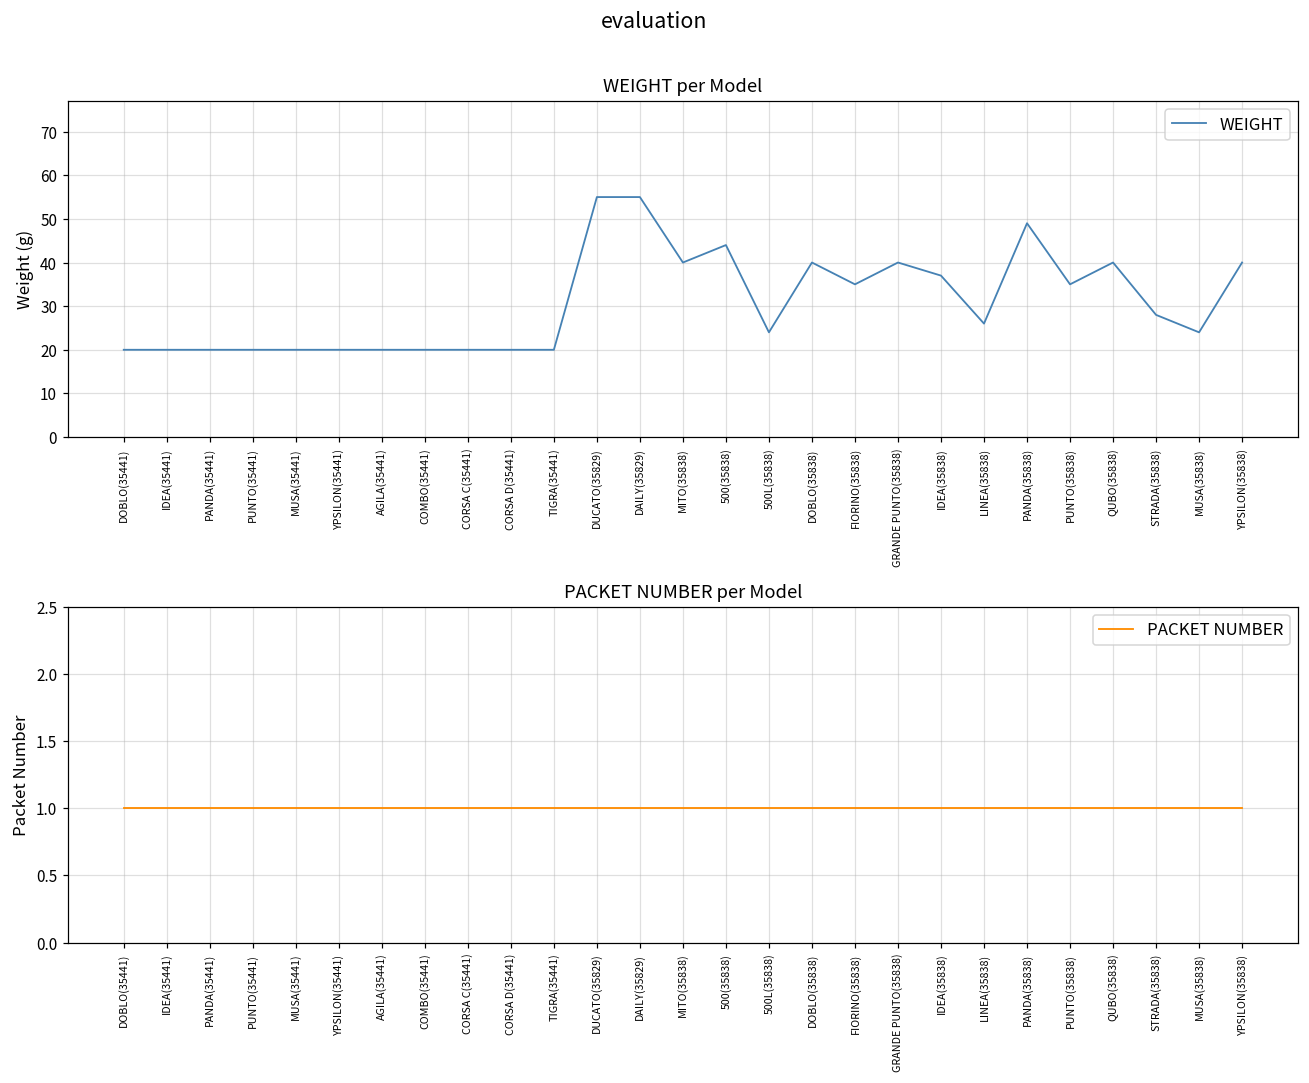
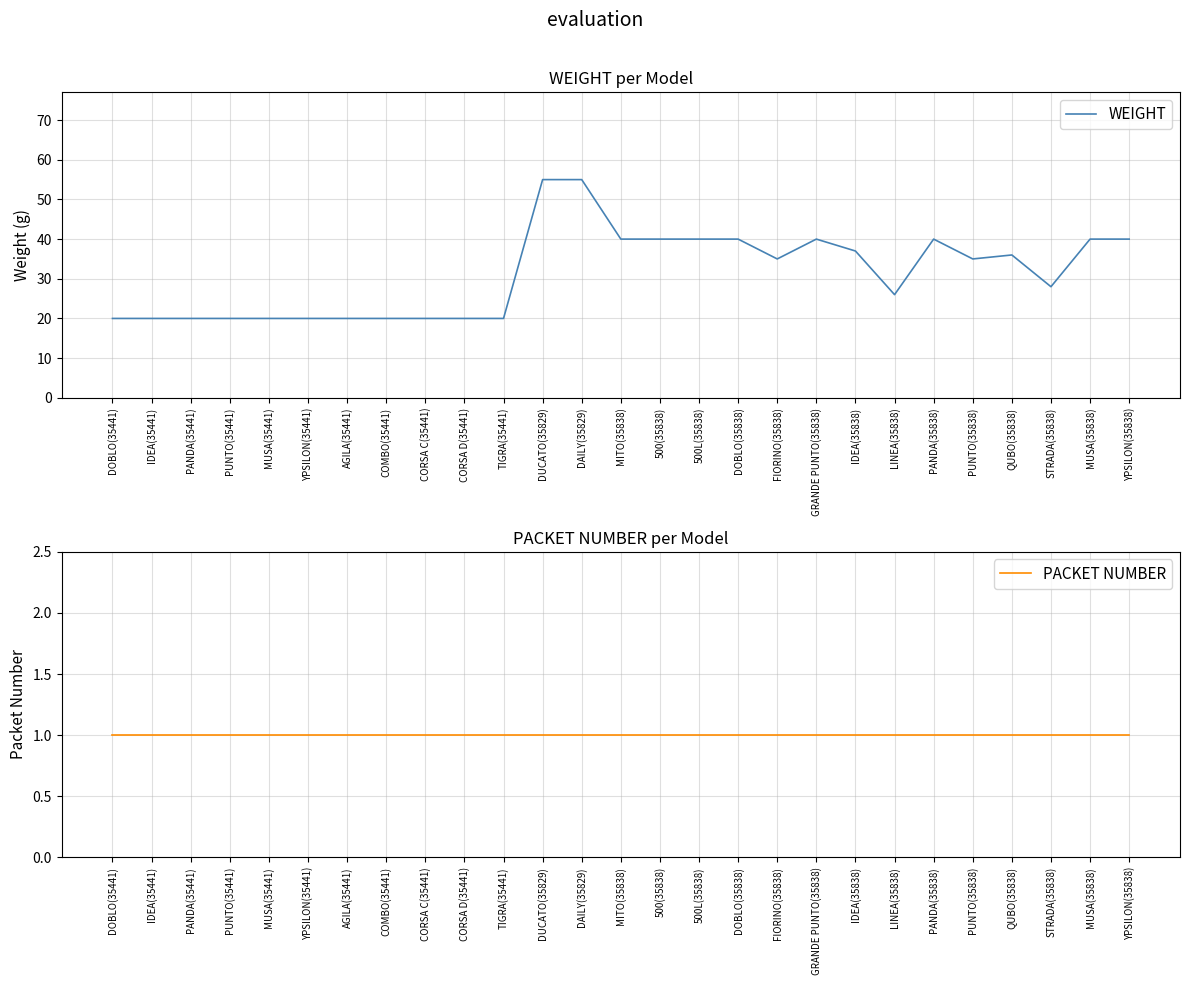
WEIGHT per Model, 500(35838): 44 -> 40
WEIGHT per Model, 500L(35838): 24 -> 40
WEIGHT per Model, PANDA(35838): 49 -> 40
WEIGHT per Model, QUBO(35838): 40 -> 36
WEIGHT per Model, MUSA(35838): 24 -> 40
